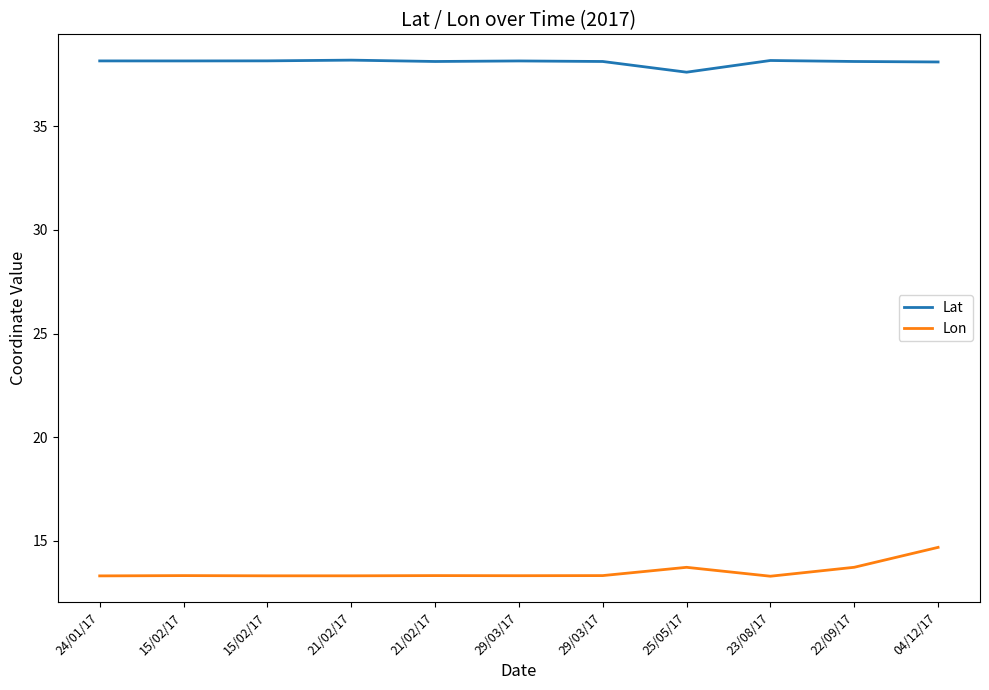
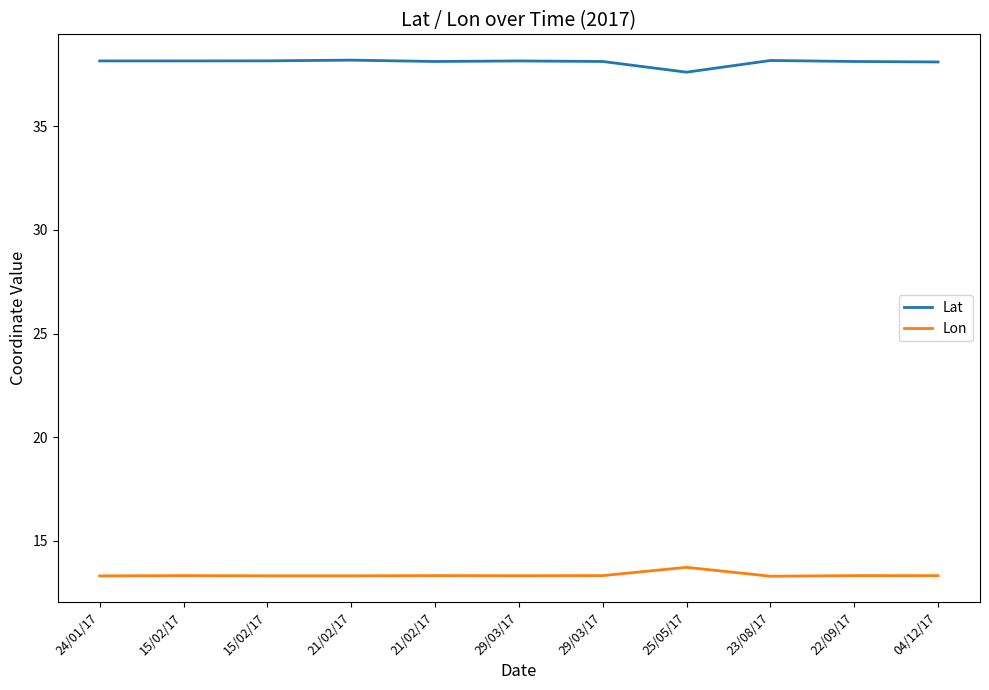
Lon, 22/09/17: 13.7 -> 13.3
Lon, 04/12/17: 14.7 -> 13.3
